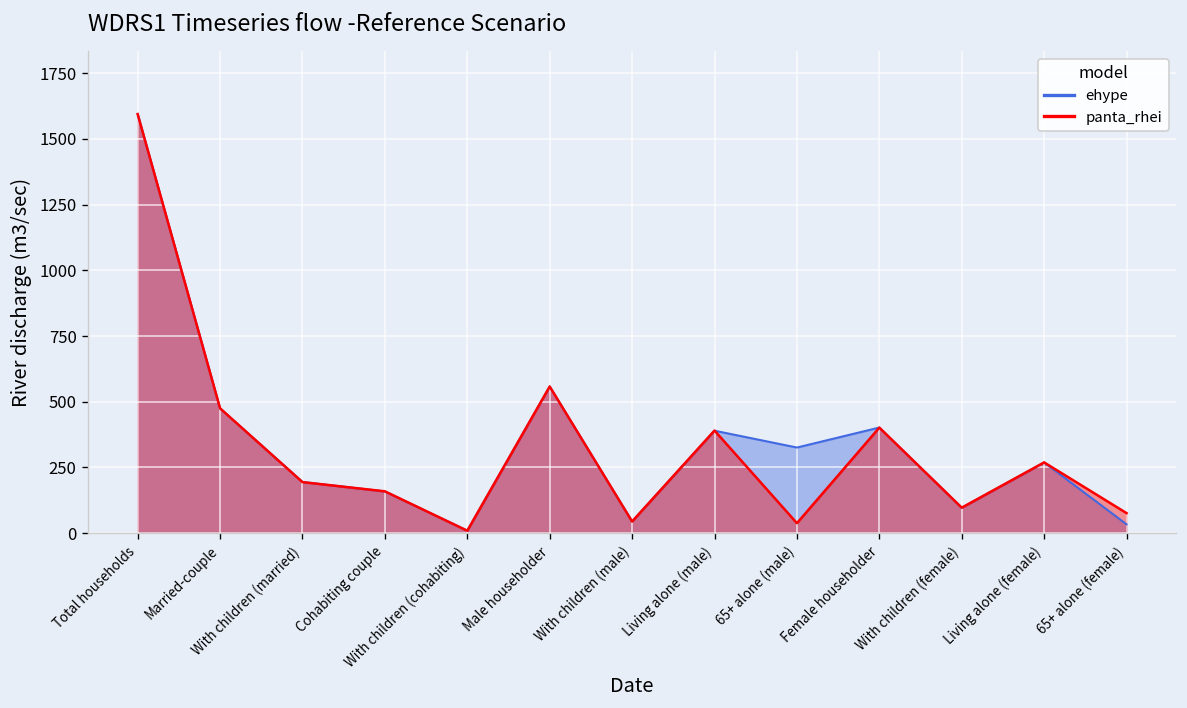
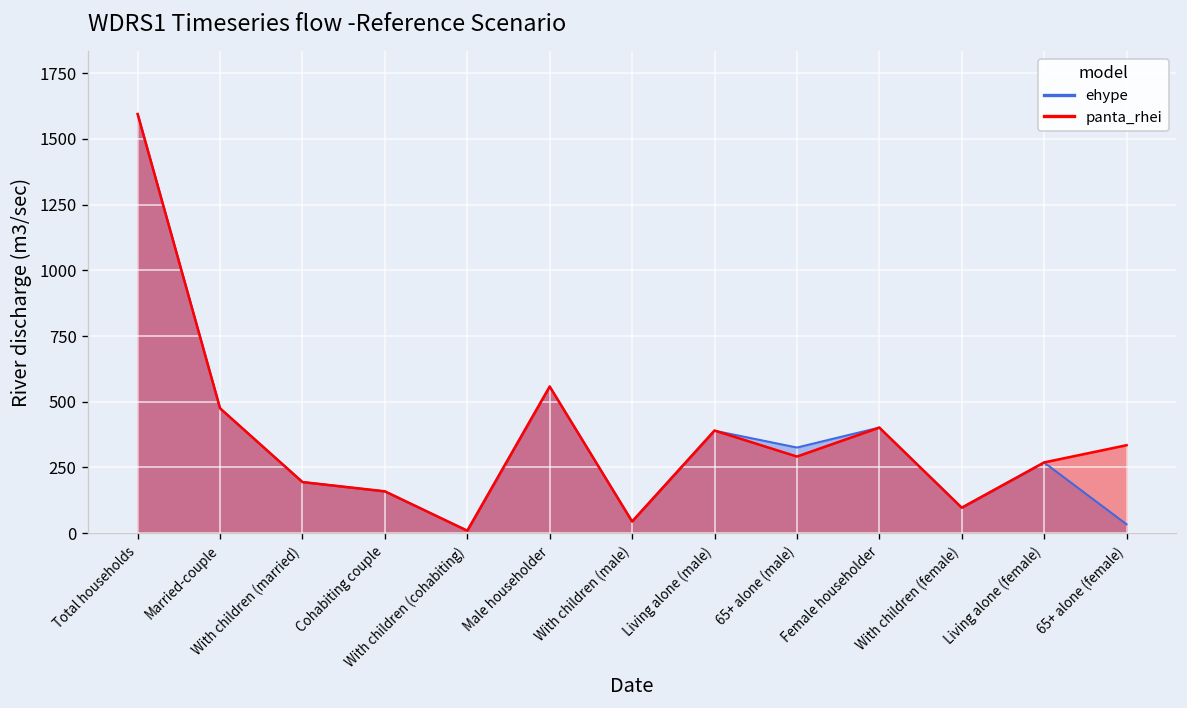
panta_rhei, 65+ alone (male): 40 -> 290
panta_rhei, 65+ alone (female): 80 -> 330
